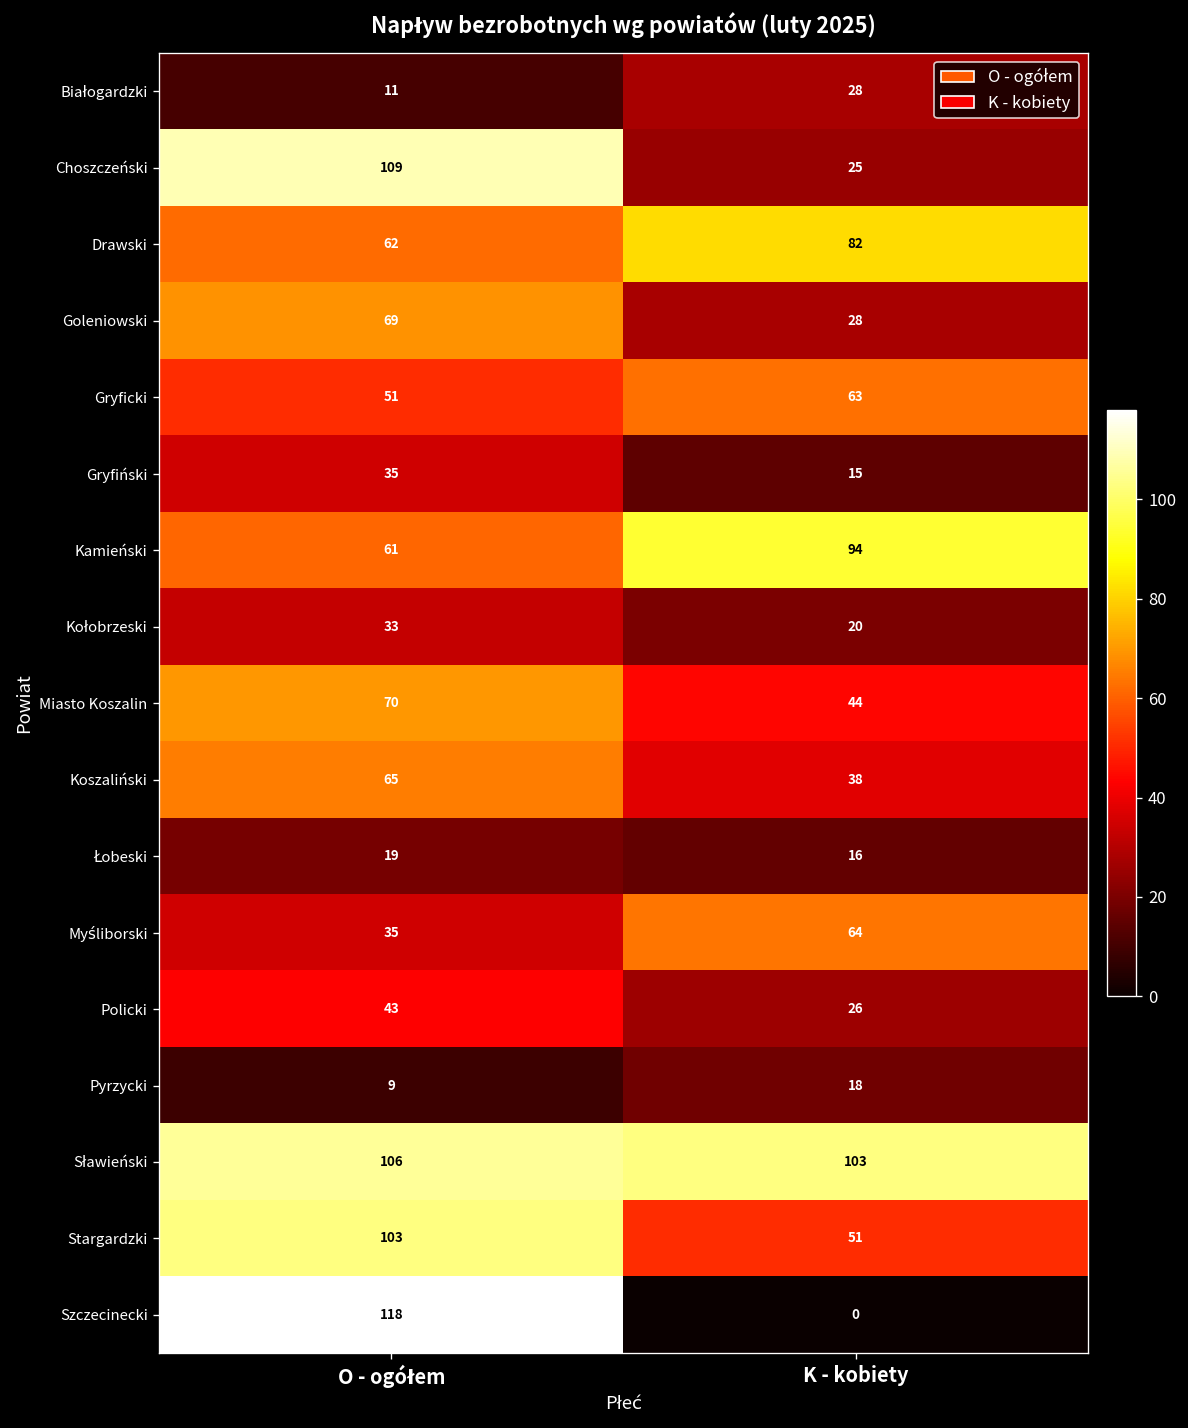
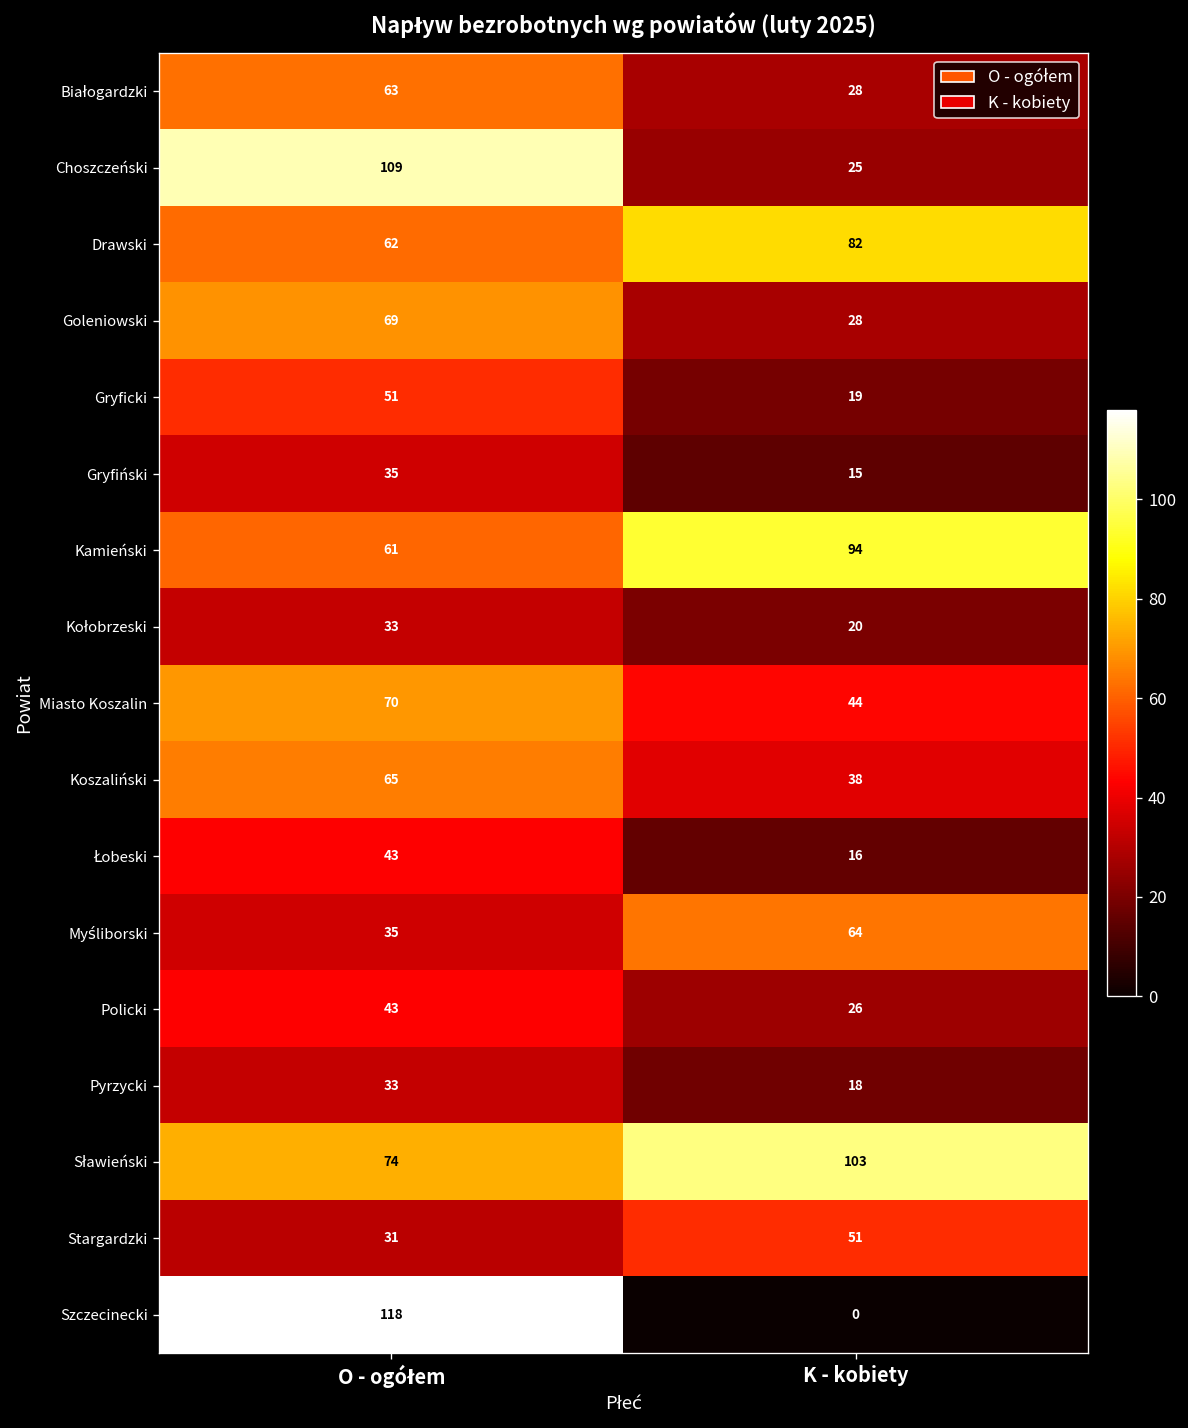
Białogardzki, O - ogółem: 11 -> 63
Gryficki, K - kobiety: 63 -> 19
Łobeski, O - ogółem: 19 -> 43
Pyrzycki, O - ogółem: 9 -> 33
Sławieński, O - ogółem: 106 -> 74
Stargardzki, O - ogółem: 103 -> 31
